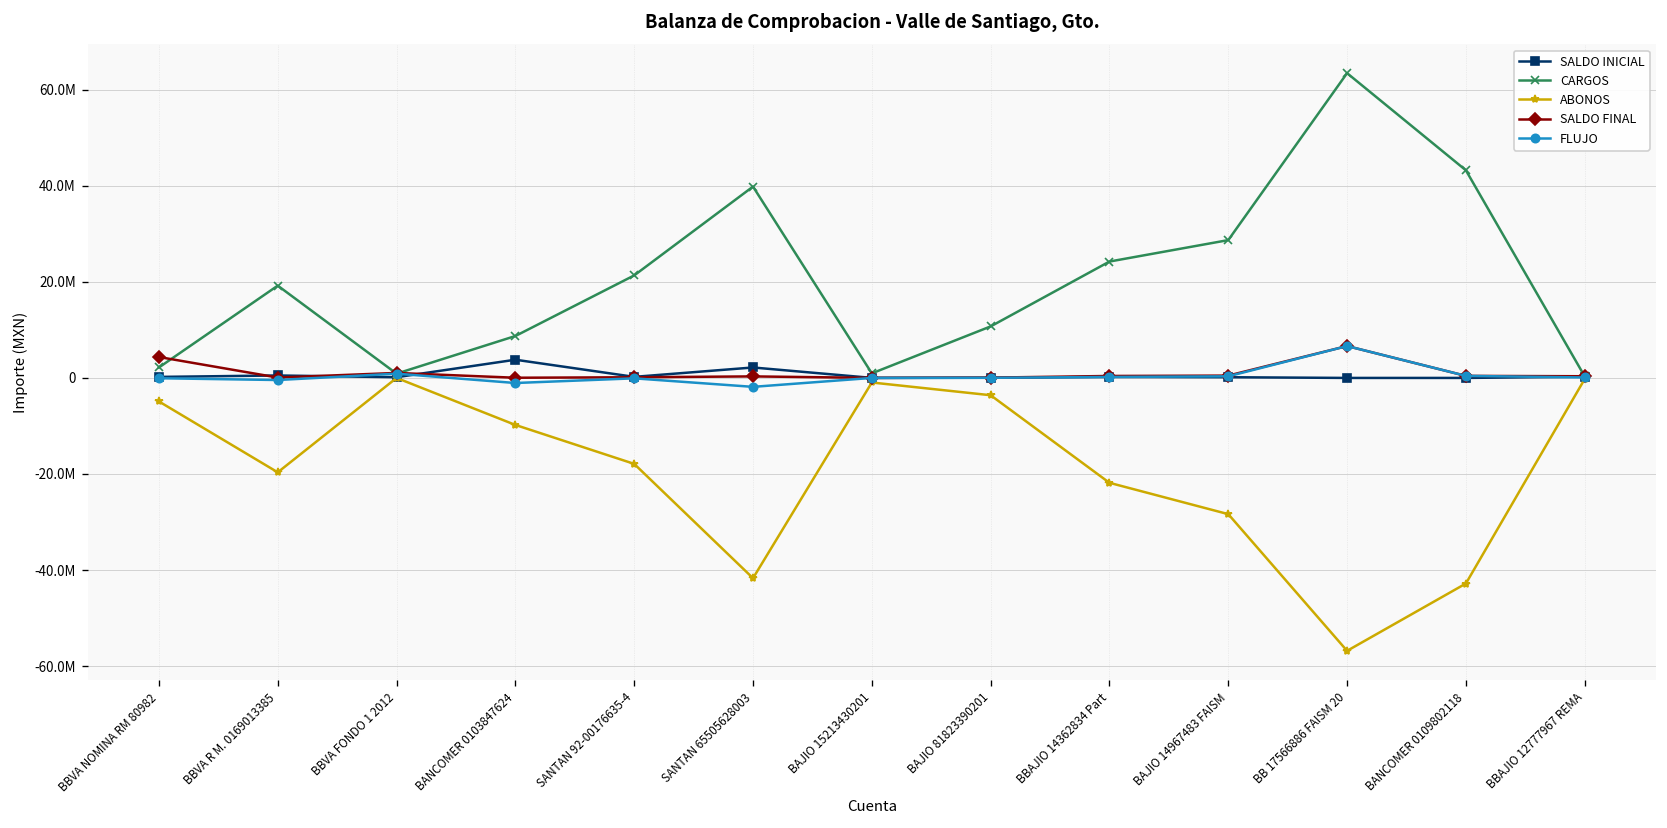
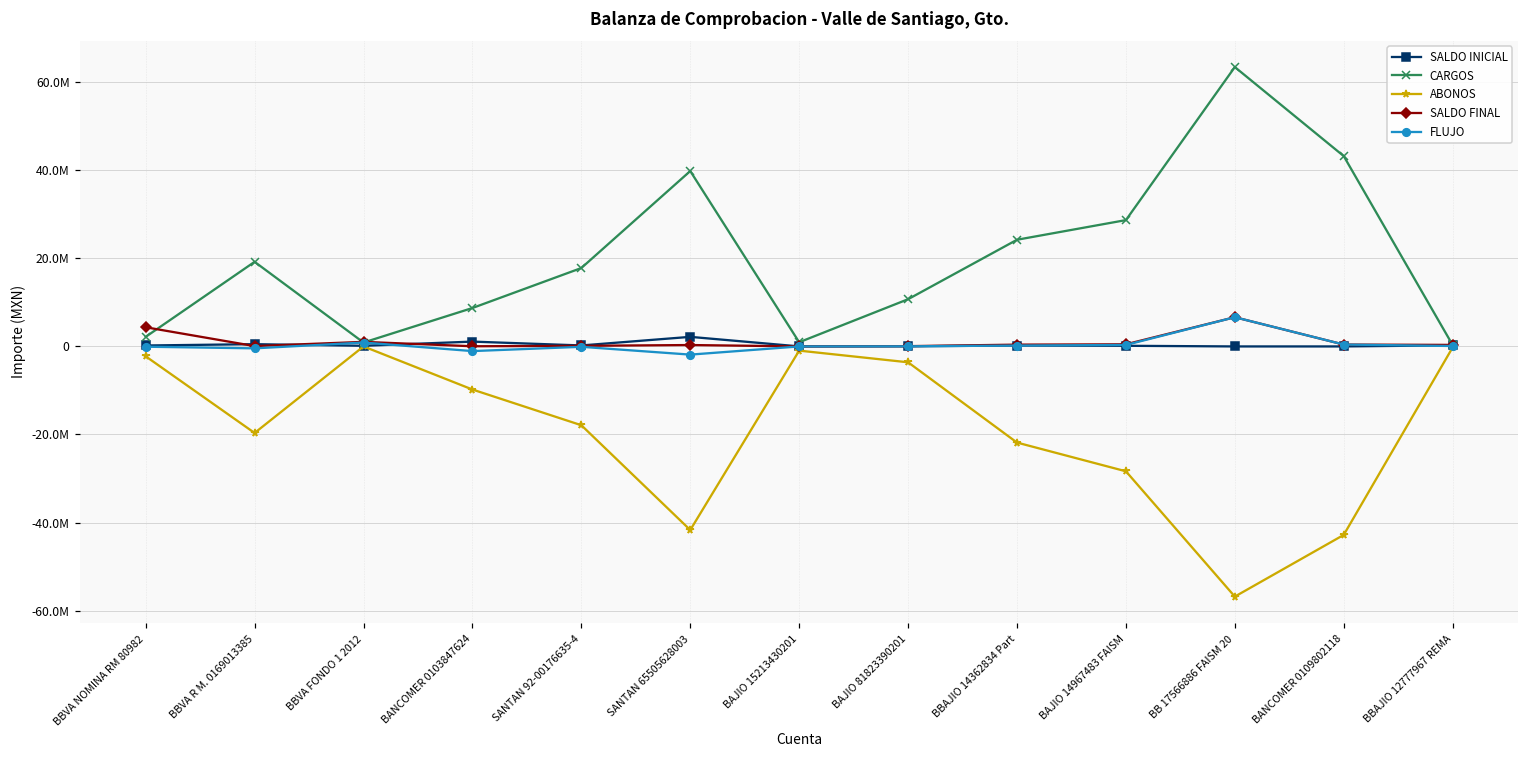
ABONOS, BBVA NOMINA RM 80982: -5000000 -> -2000000
SALDO INICIAL, BANCOMER 0103847624: 4000000 -> 1000000
CARGOS, SANTAN 92-00176635-4: 21000000 -> 18000000
